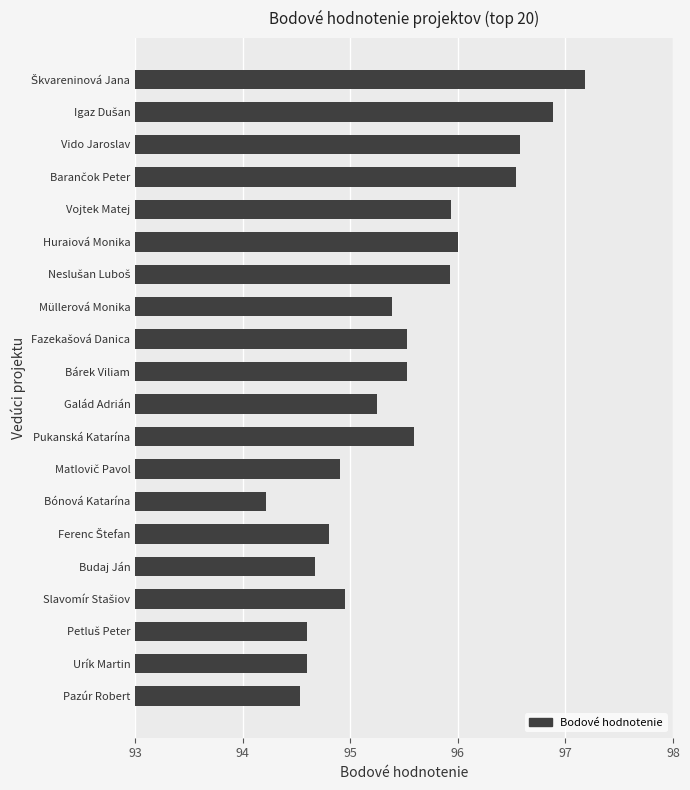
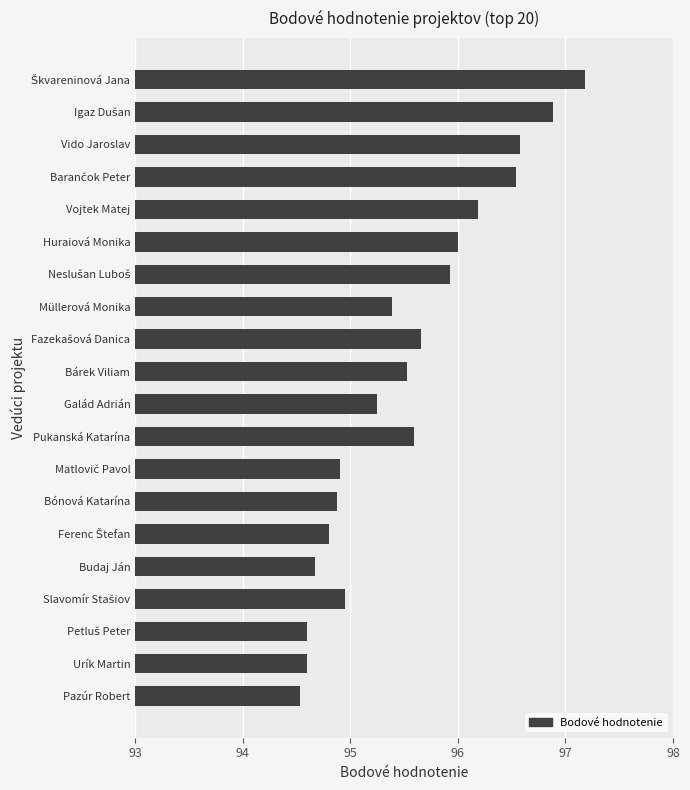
Vojtek Matej: 95.94 -> 96.19
Fazekašová Danica: 95.53 -> 95.66
Bónová Katarína: 94.22 -> 94.88
